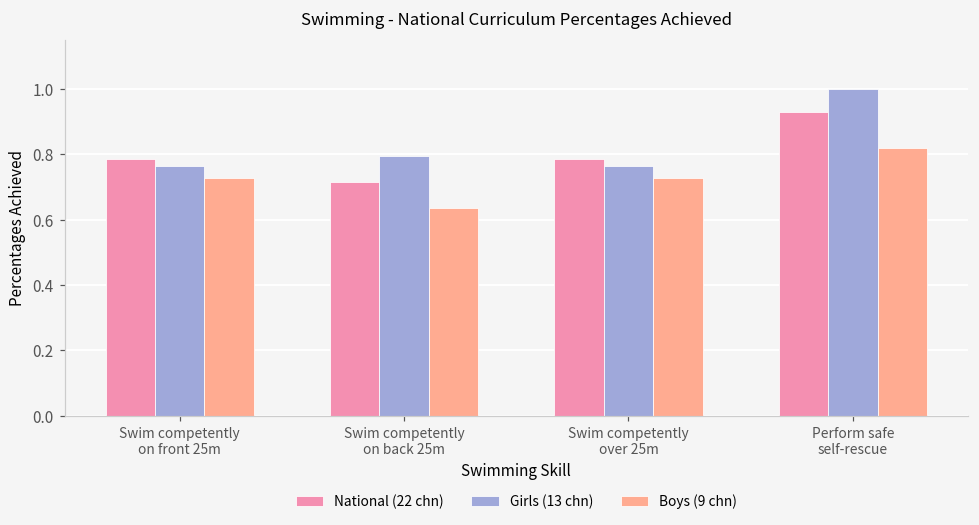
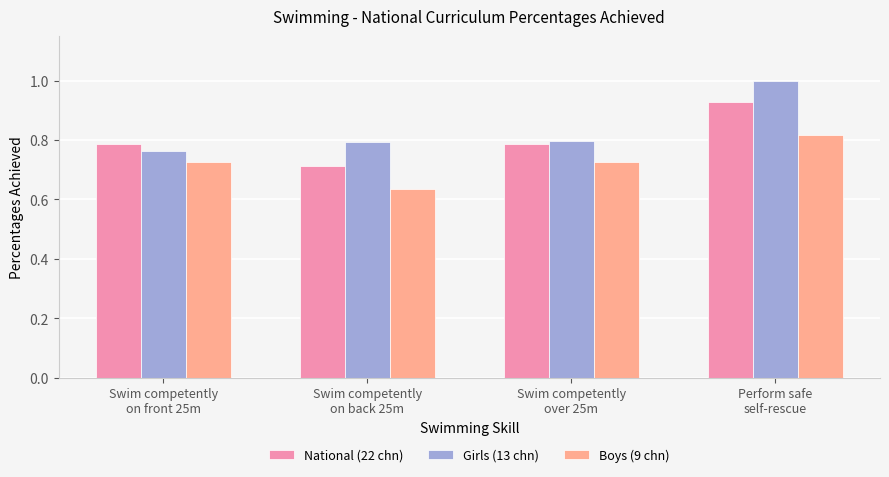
Girls (13 chn), Swim competently over 25m: 0.76 -> 0.80
